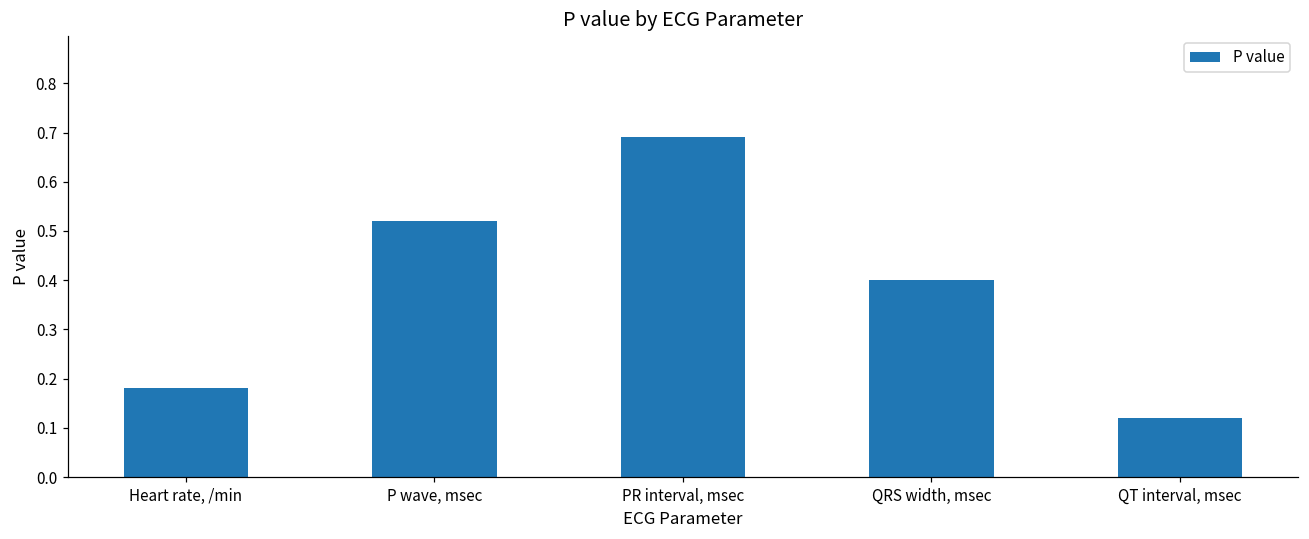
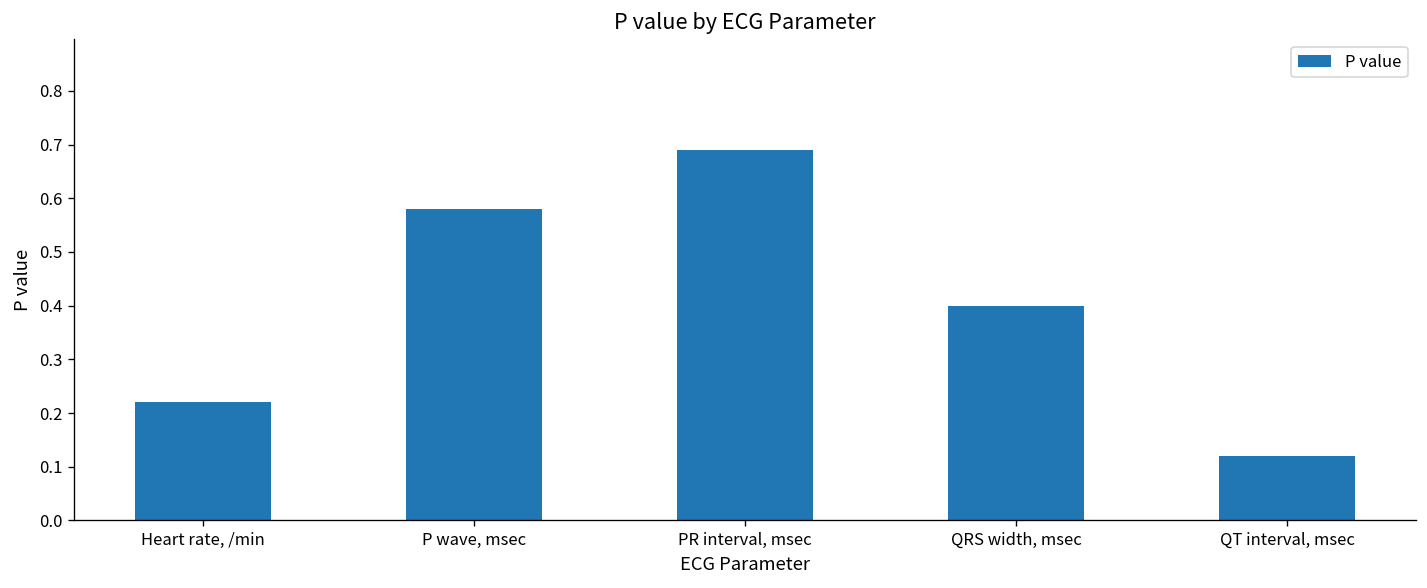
Heart rate, /min: 0.18 -> 0.22
P wave, msec: 0.52 -> 0.58
